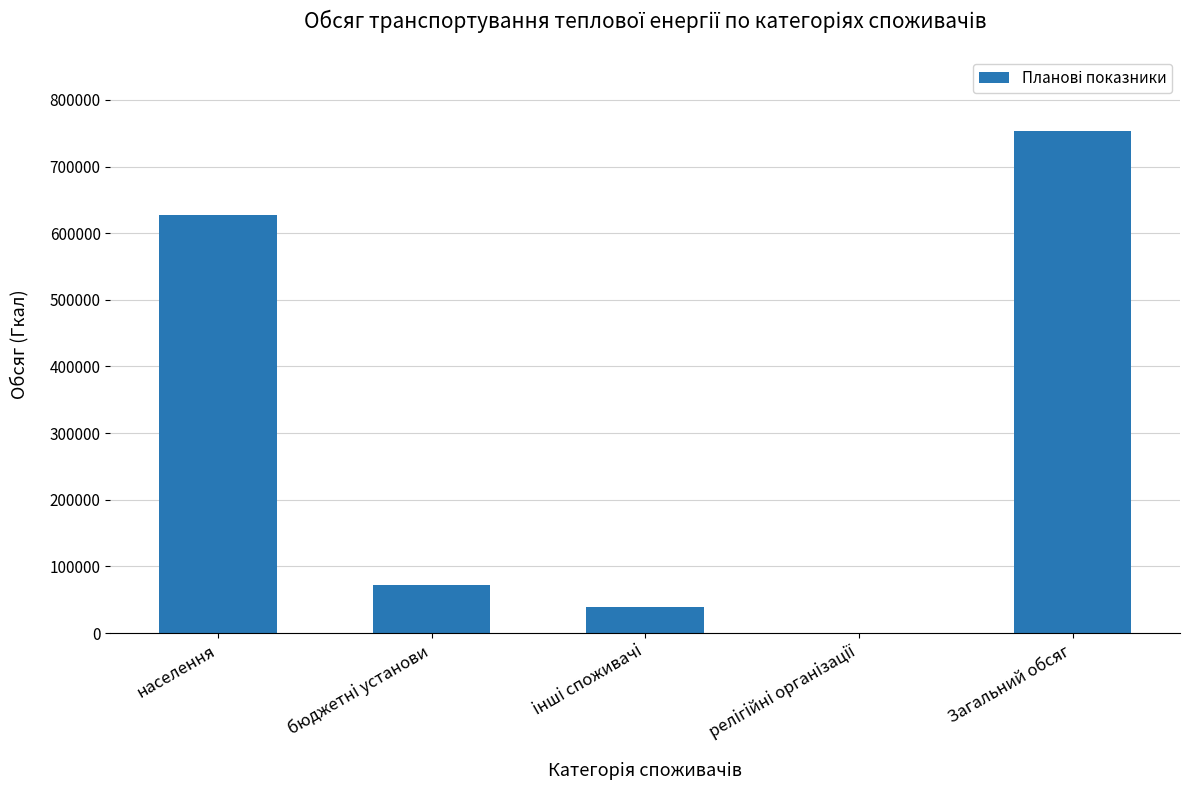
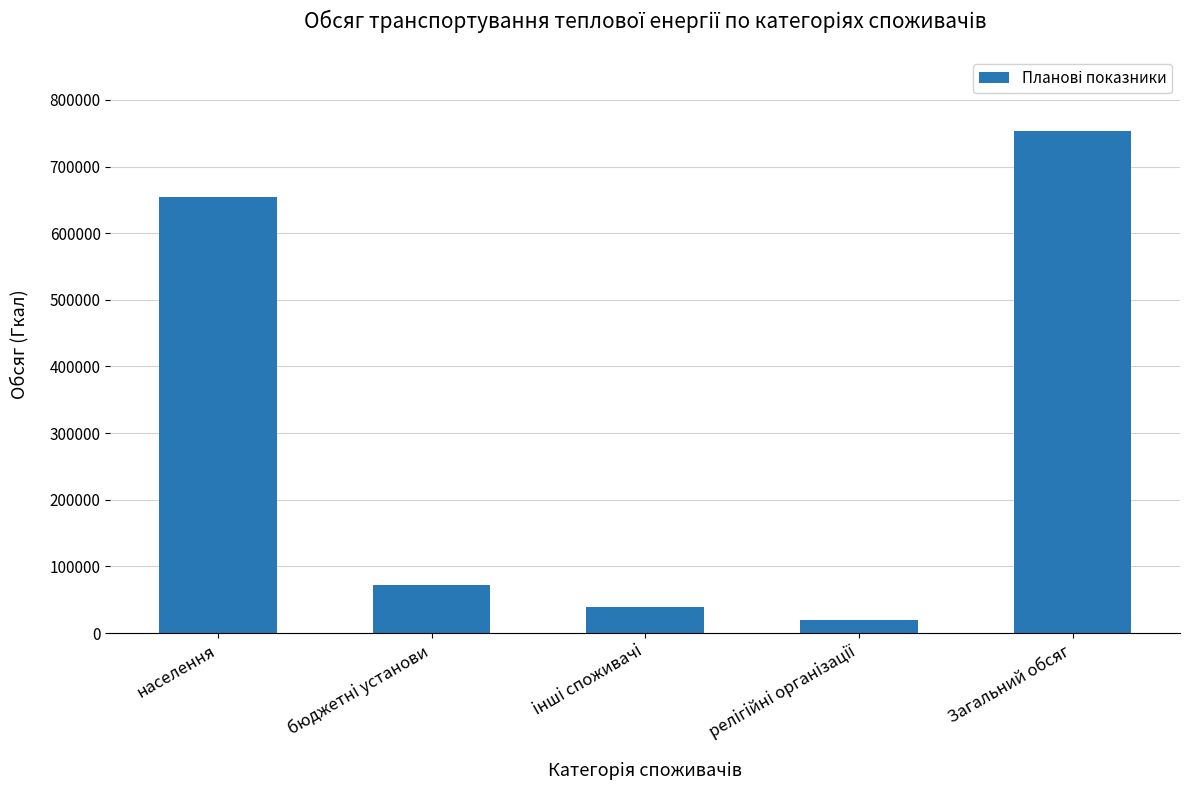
населення: 630000 -> 650000
релігійні організації: 0 -> 20000
